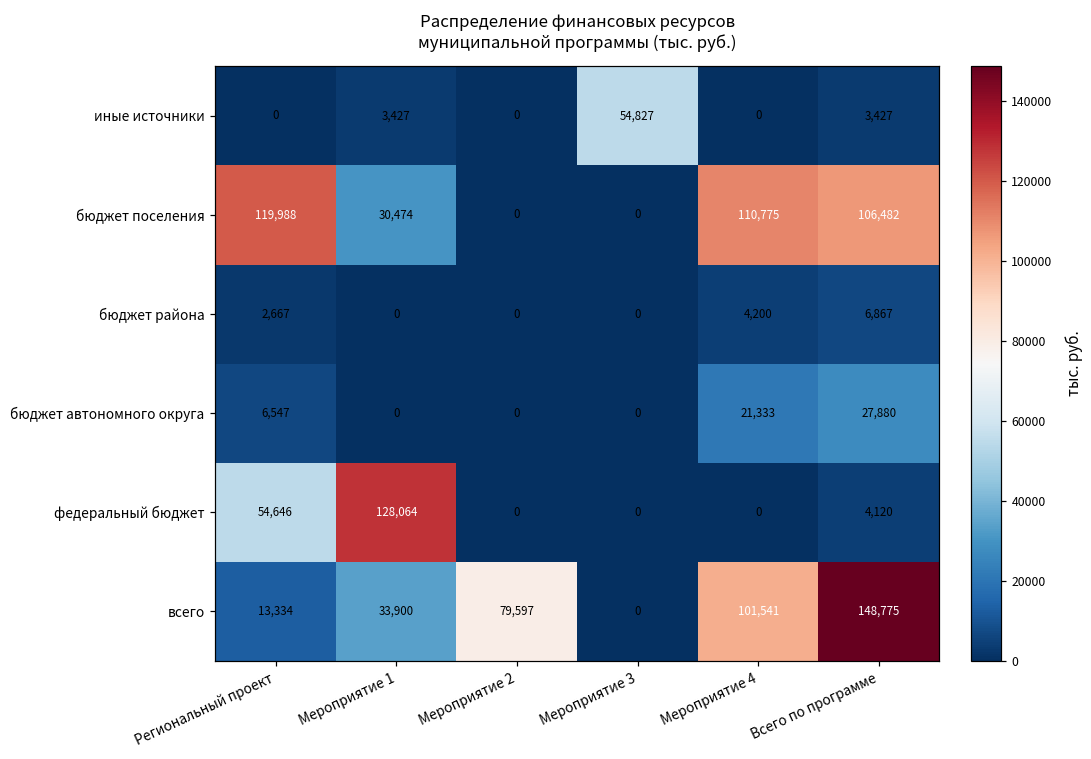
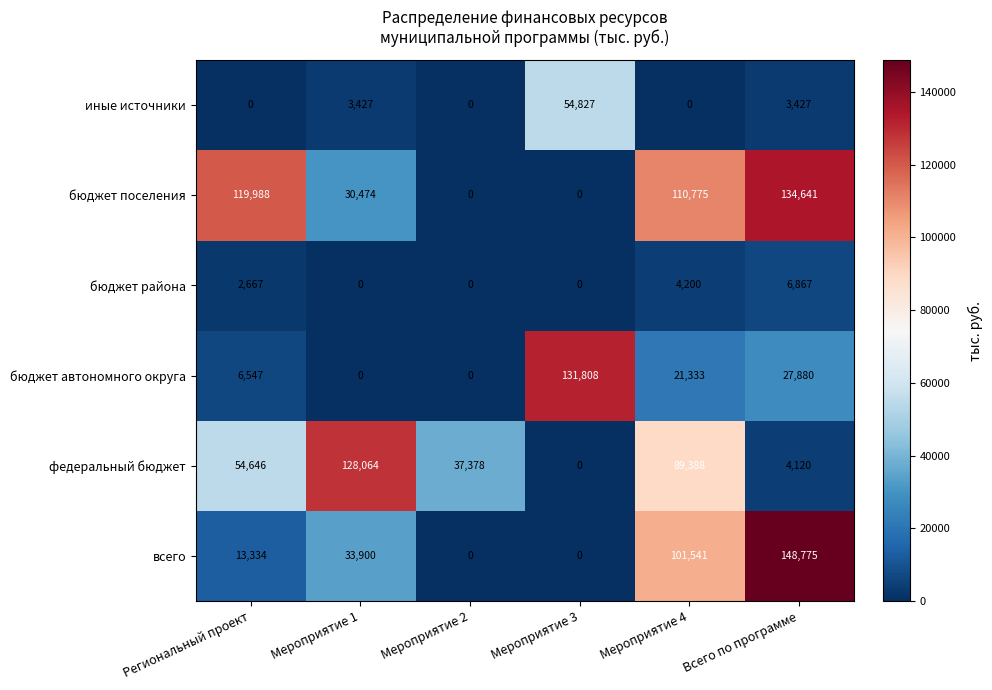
бюджет поселения, Всего по программе: 106,482 -> 134,641
бюджет автономного округа, Мероприятие 3: 0 -> 131,808
федеральный бюджет, Мероприятие 2: 0 -> 37,378
федеральный бюджет, Мероприятие 4: 0 -> 89,388
всего, Мероприятие 2: 79,597 -> 0
